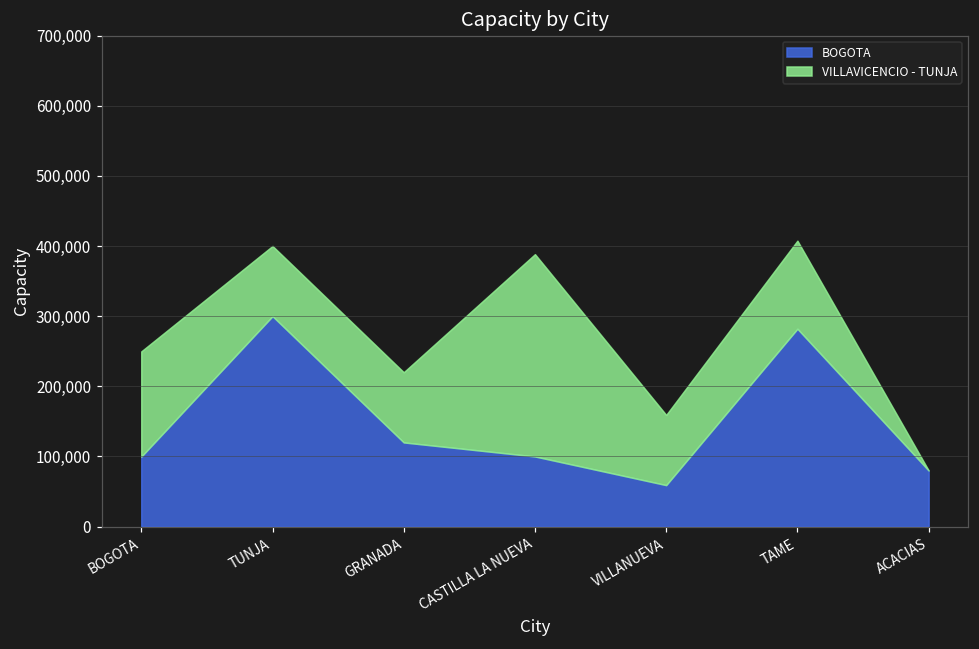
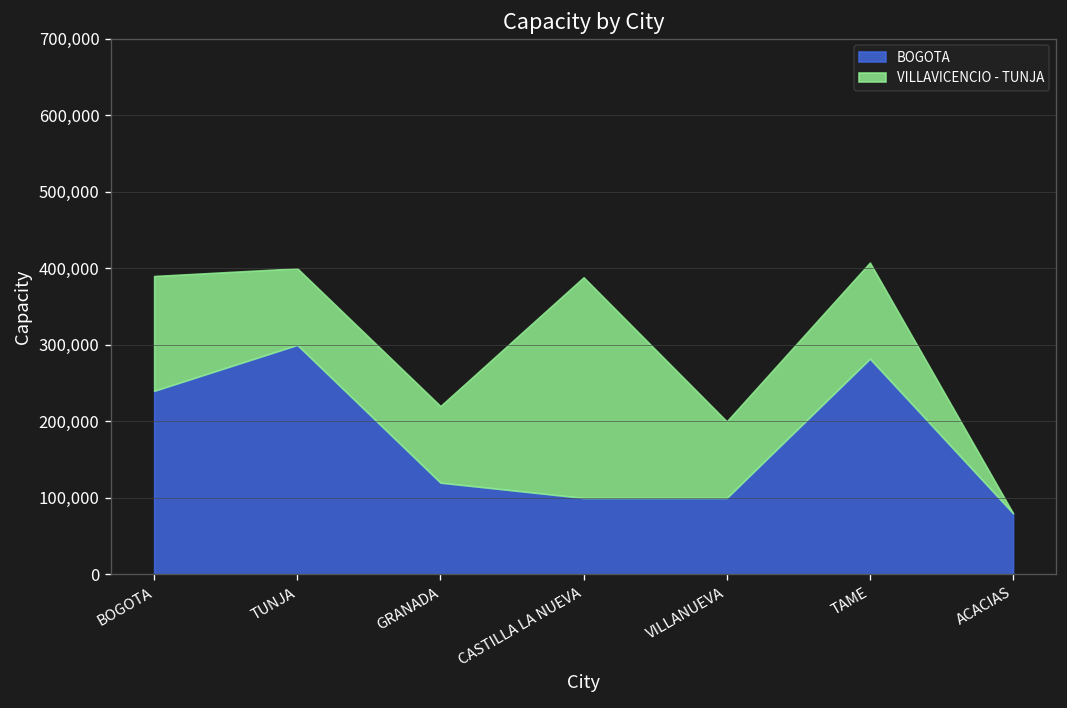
BOGOTA, BOGOTA: 100,000 -> 240,000
BOGOTA, VILLANUEVA: 60,000 -> 100,000
